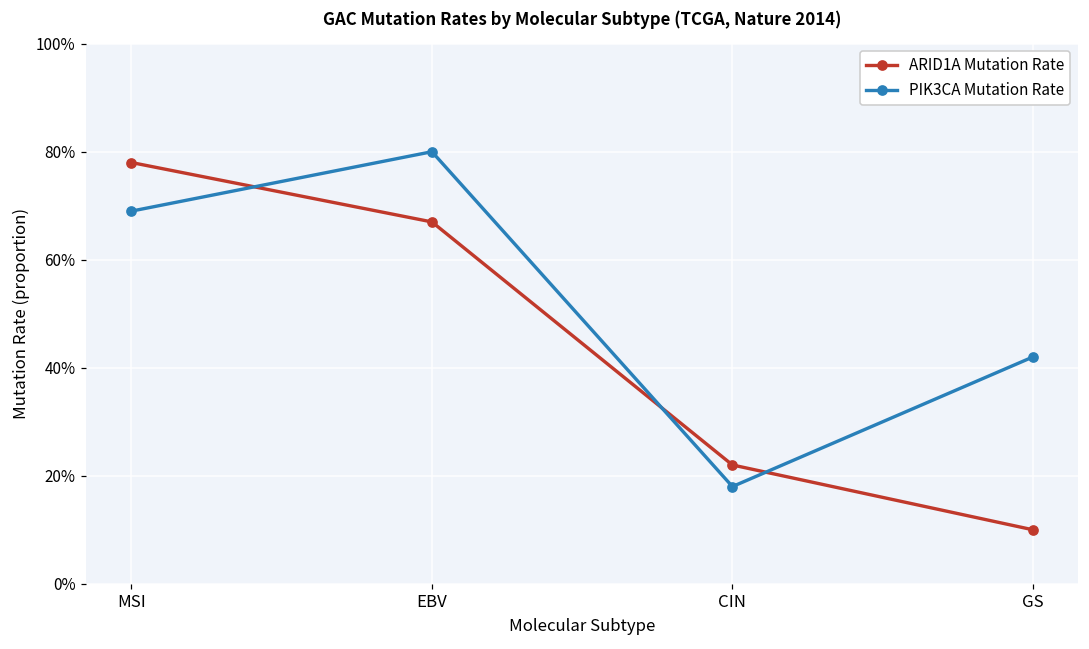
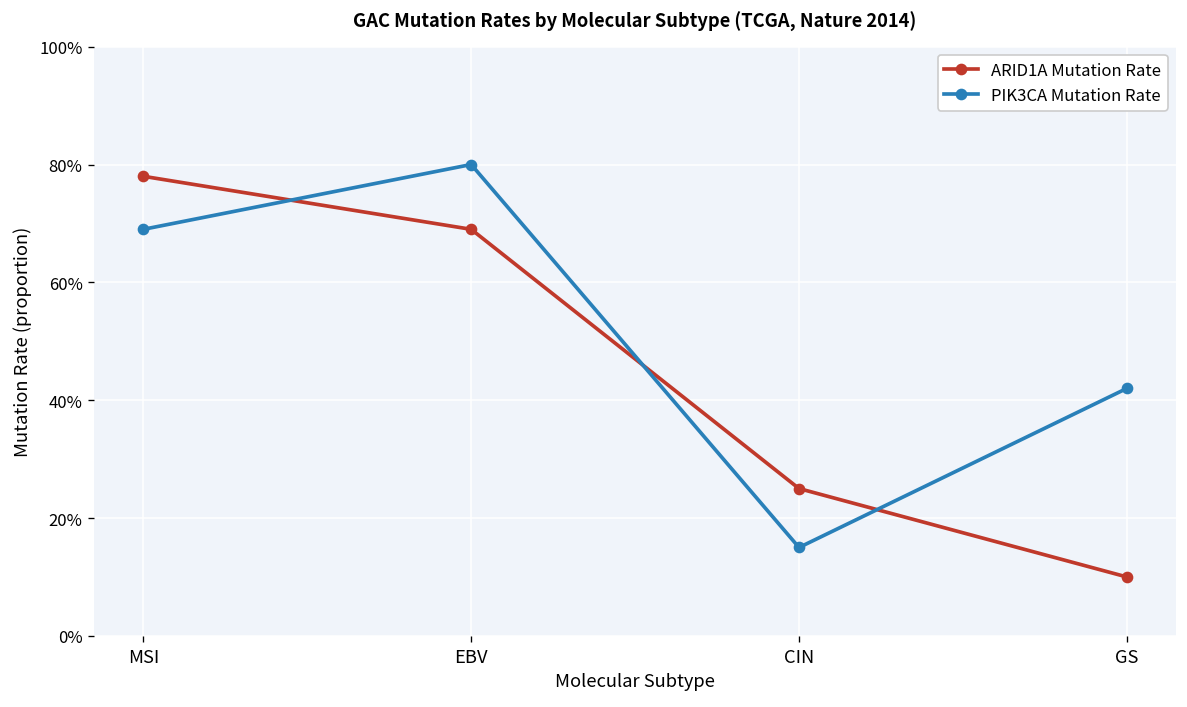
ARID1A Mutation Rate, EBV: 67% -> 69%
ARID1A Mutation Rate, CIN: 22% -> 25%
PIK3CA Mutation Rate, CIN: 18% -> 15%
